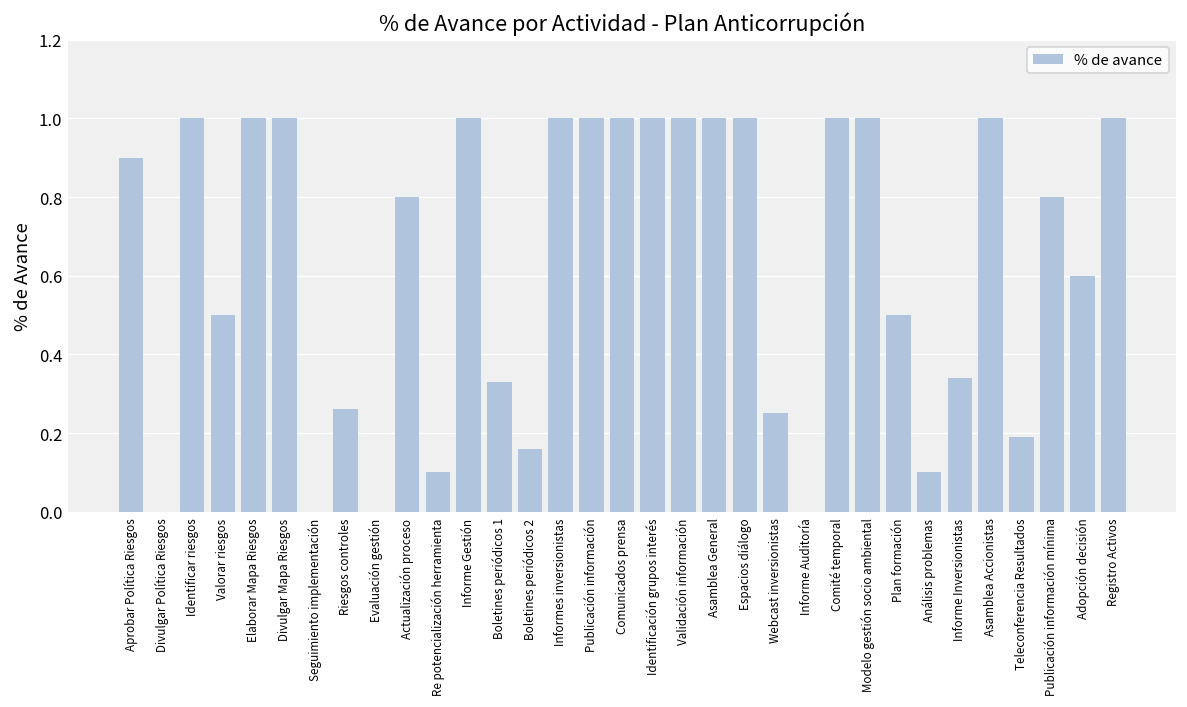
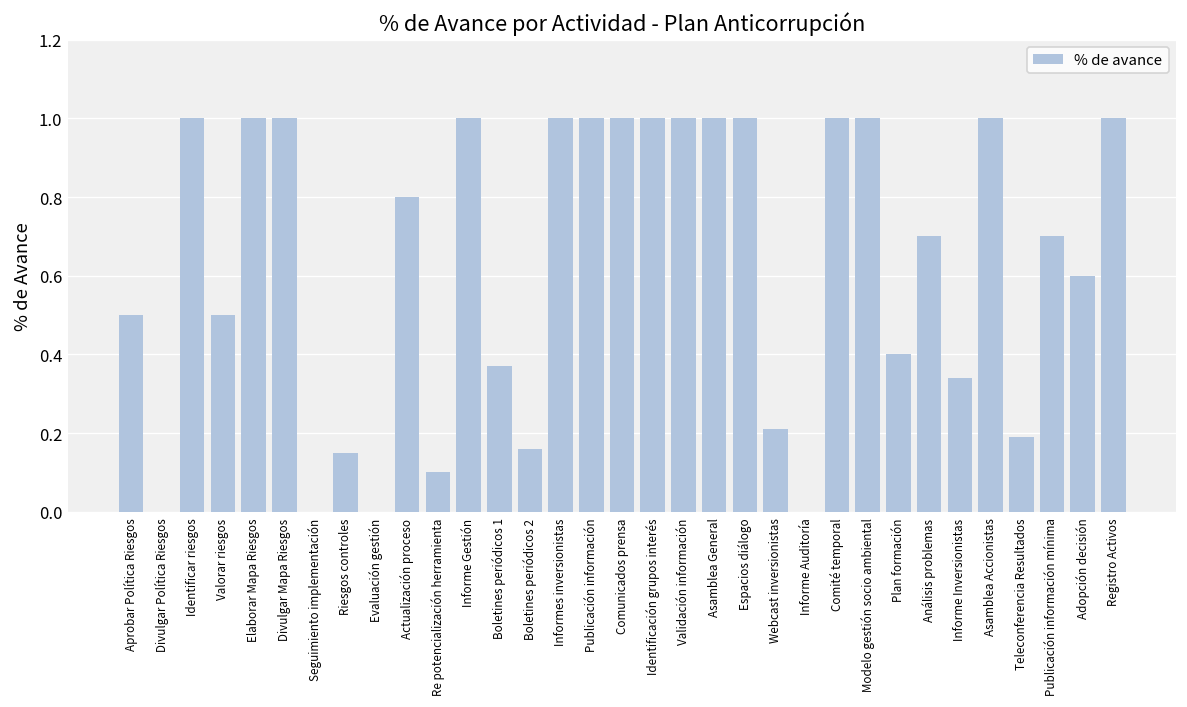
Aprobar Política Riesgos: 0.9 -> 0.5
Riesgos controles: 0.26 -> 0.15
Boletines periódicos 1: 0.33 -> 0.37
Webcast inversionistas: 0.25 -> 0.21
Plan formación: 0.5 -> 0.4
Análisis problemas: 0.1 -> 0.7
Publicación información mínima: 0.8 -> 0.7
